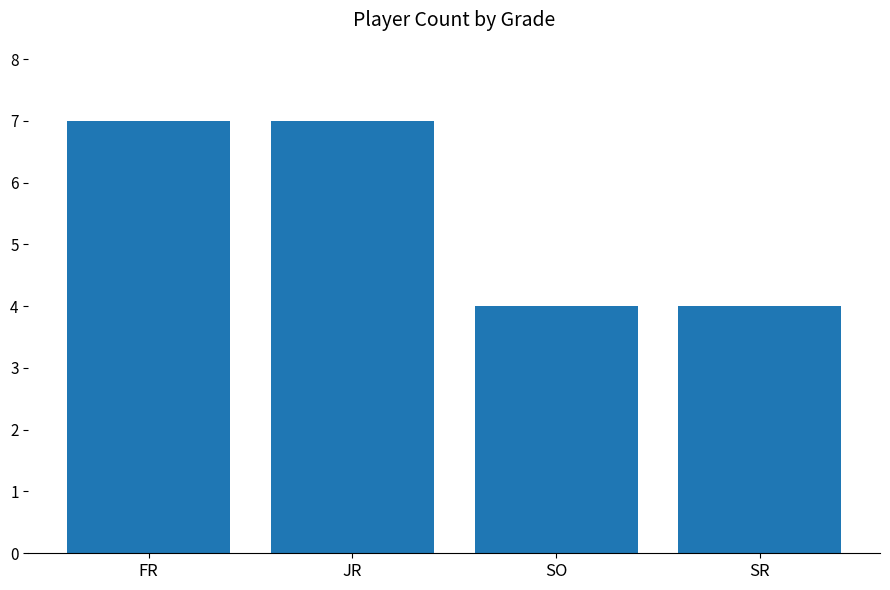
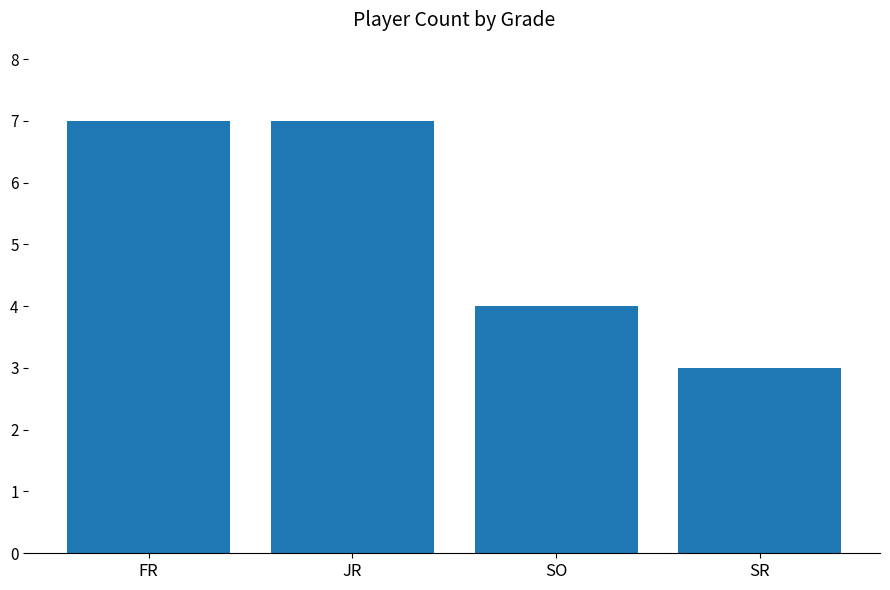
SR: 4 -> 3
